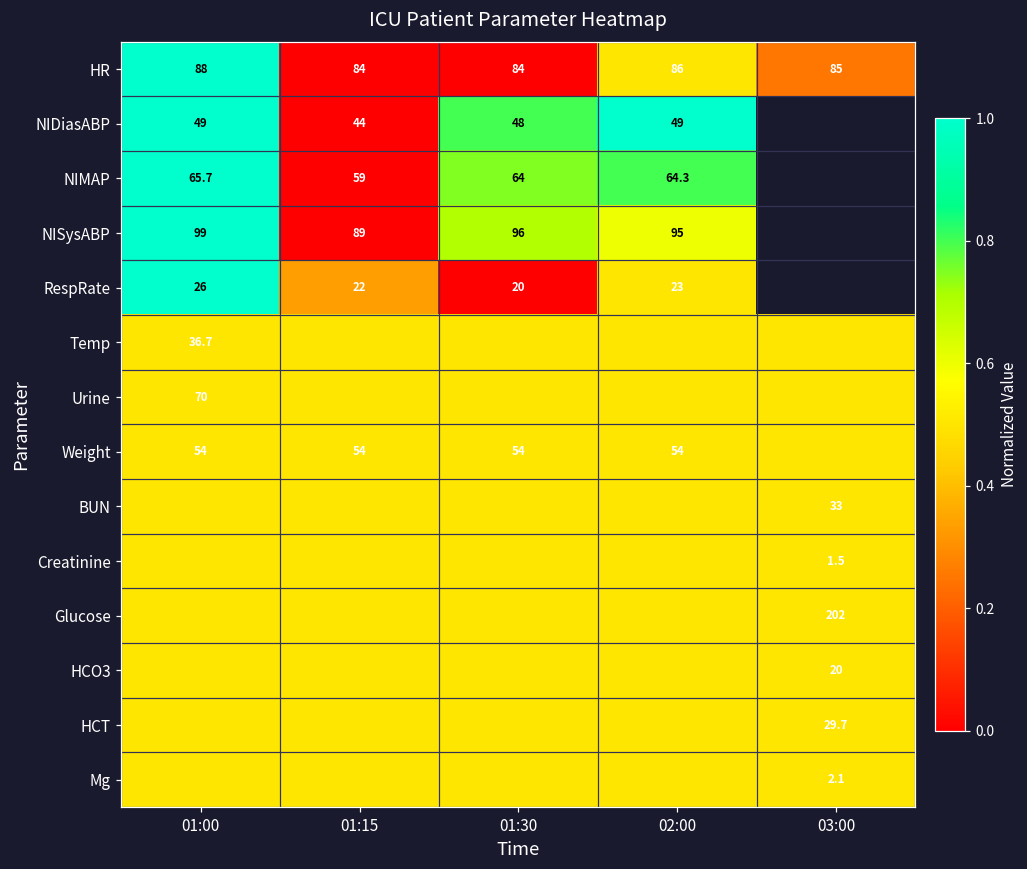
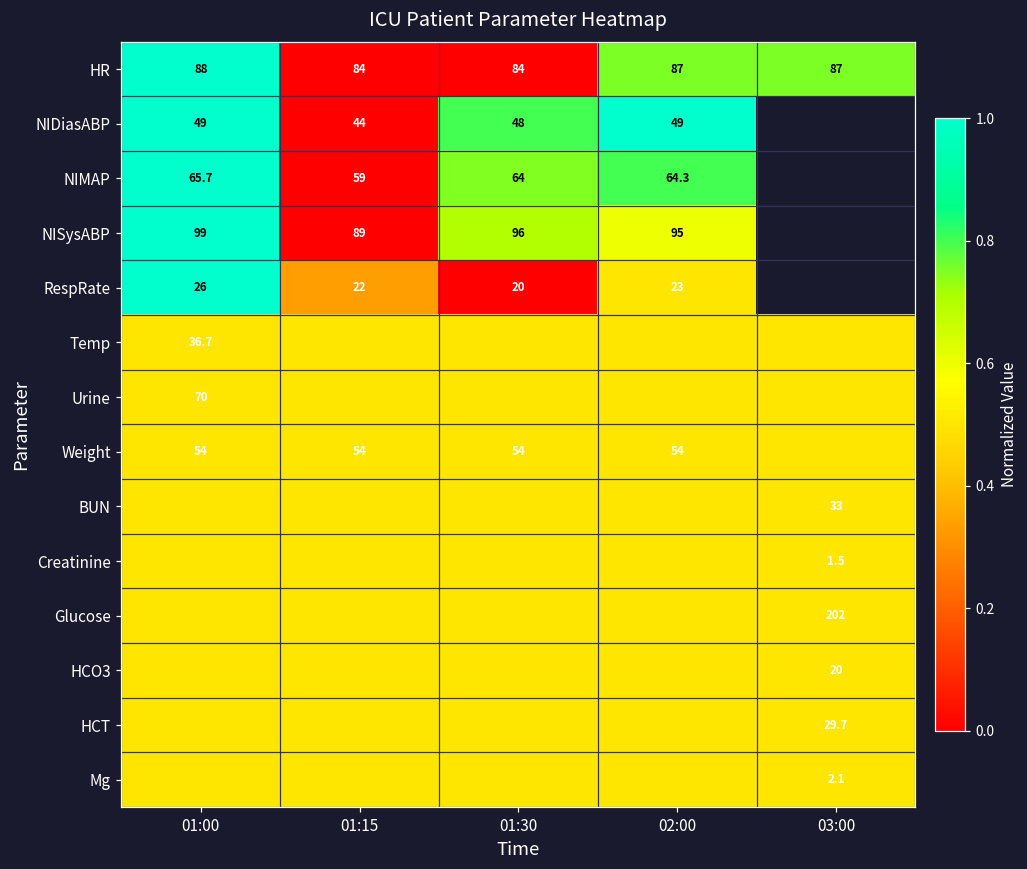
HR, 02:00: 86 -> 87
HR, 03:00: 85 -> 87
